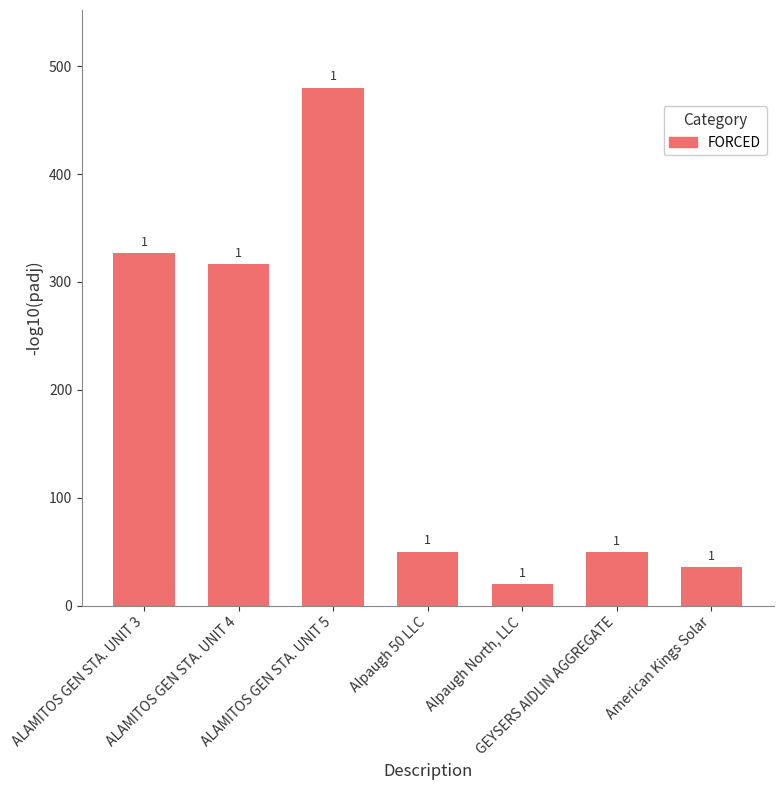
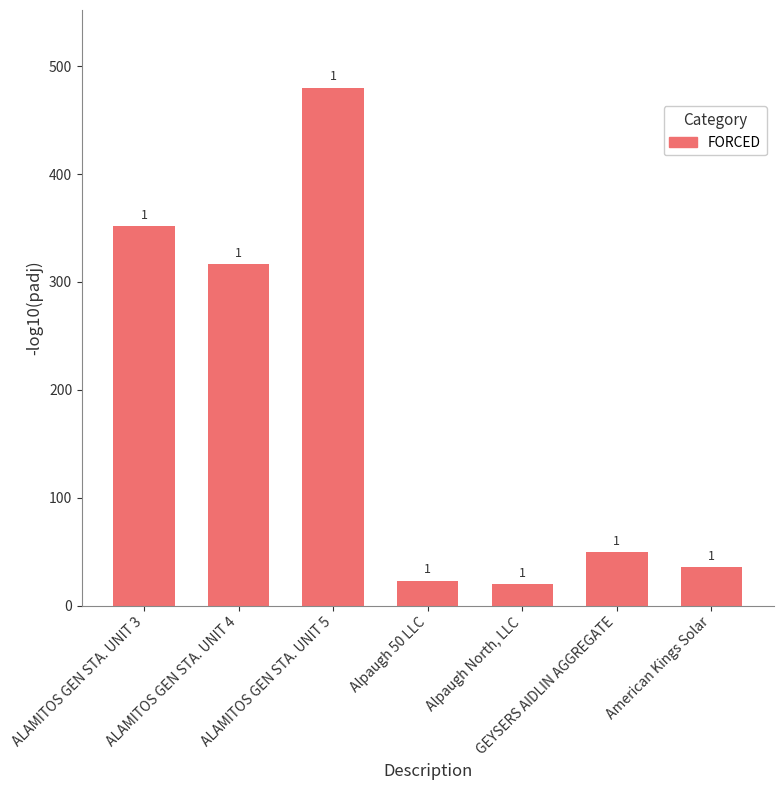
ALAMITOS GEN STA. UNIT 3: 327 -> 352
Alpaugh 50 LLC: 50 -> 23
